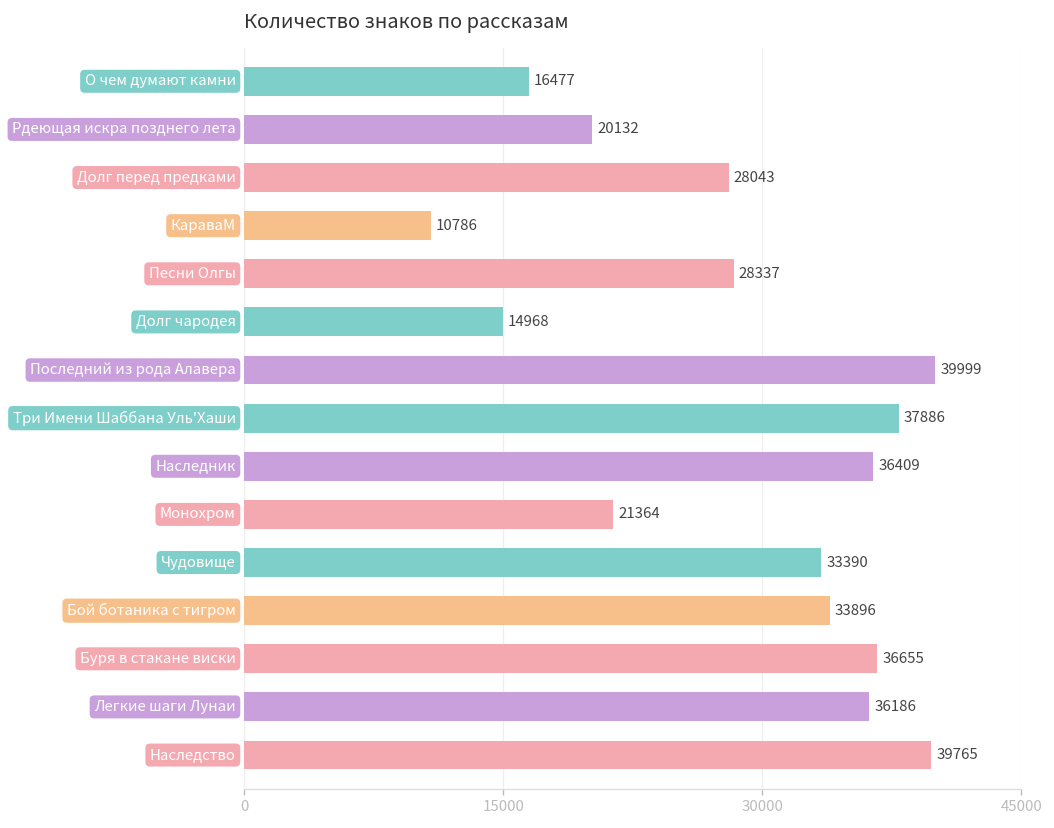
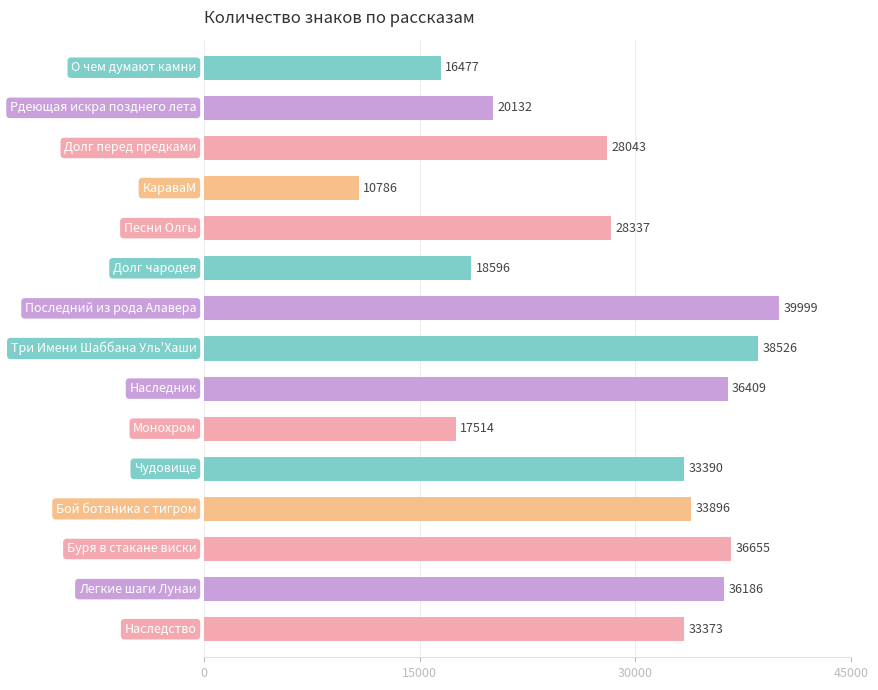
Долг чародея: 14968 -> 18596
Три Имени Шаббана Уль'Хаши: 37886 -> 38526
Монохром: 21364 -> 17514
Наследство: 39765 -> 33373
